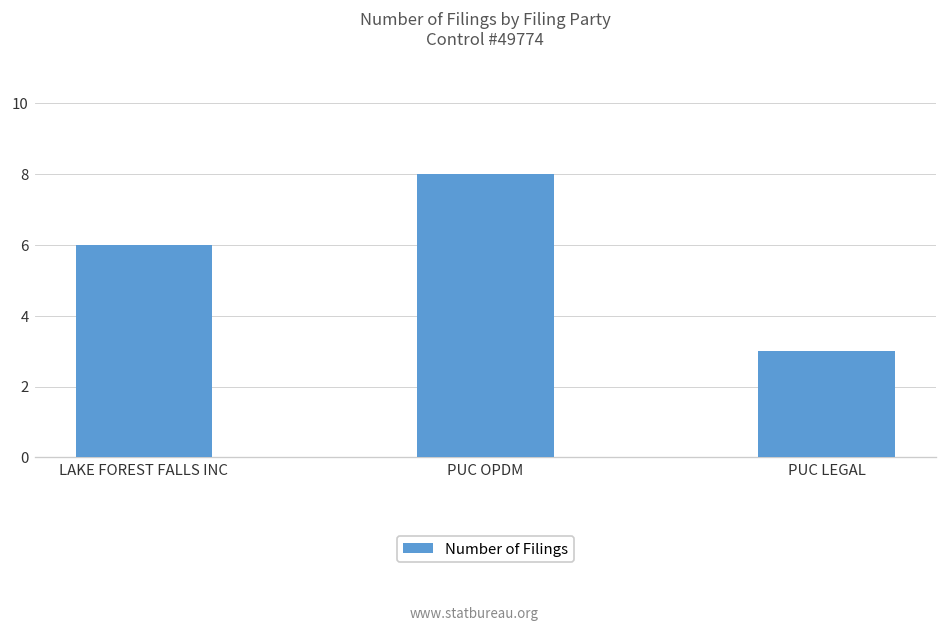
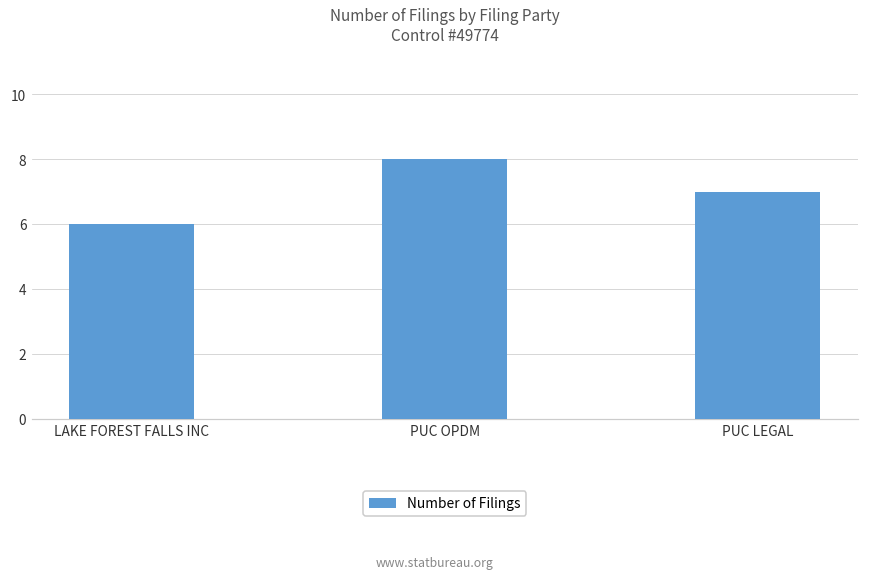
PUC LEGAL: 3 -> 7
